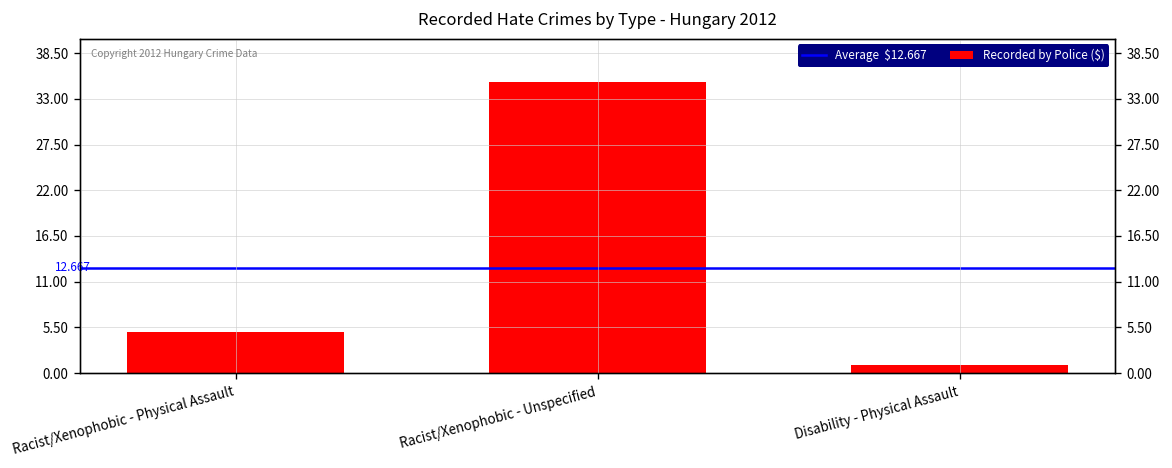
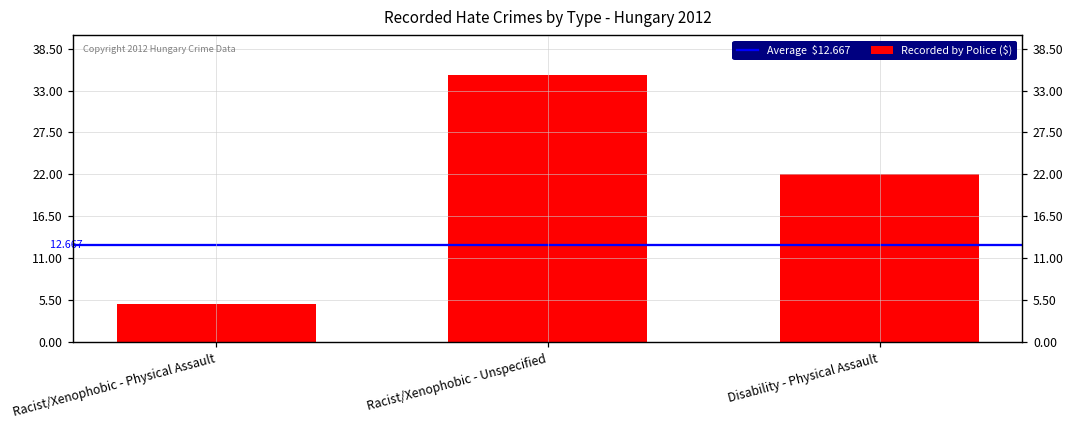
Disability - Physical Assault: 1 -> 22
